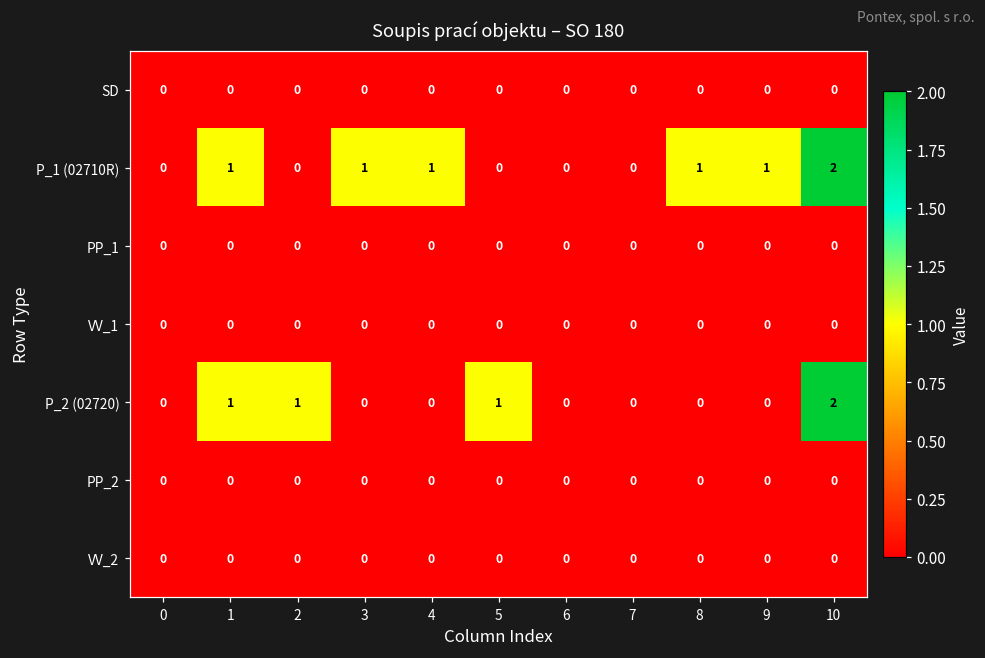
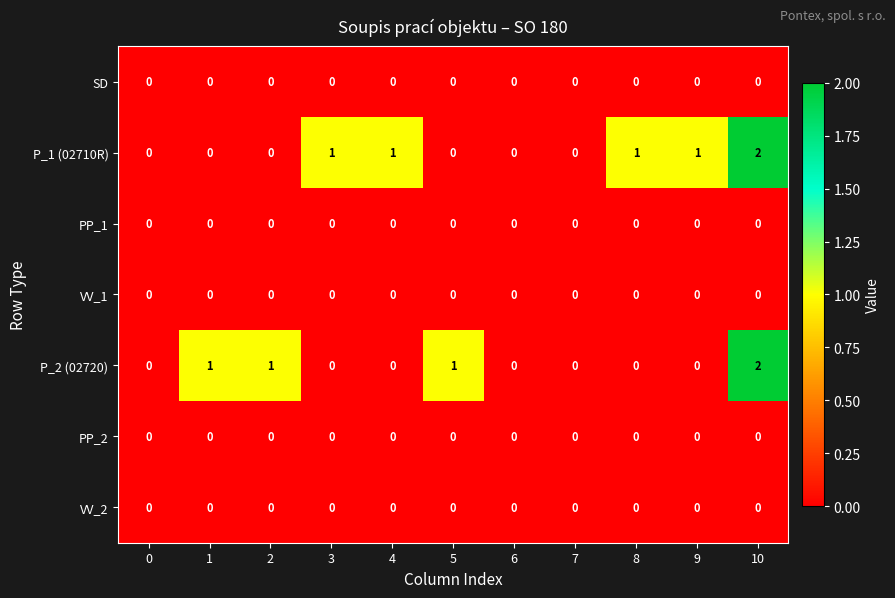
P_1 (02710R), 1: 1 -> 0
